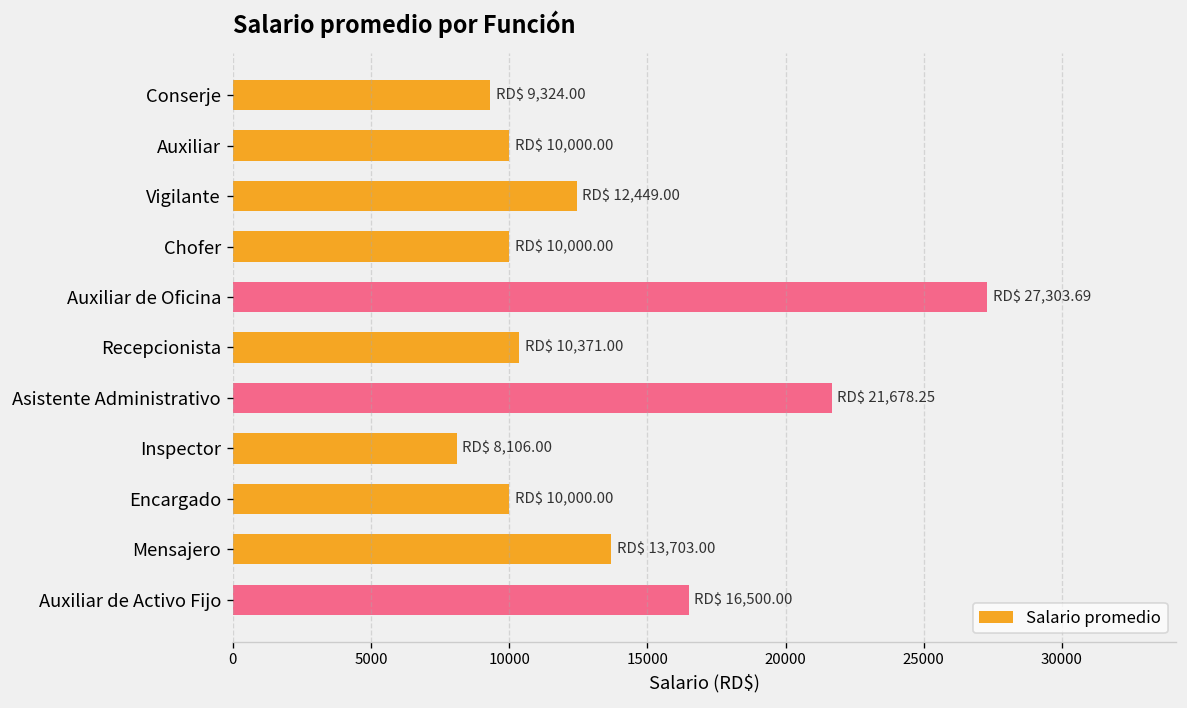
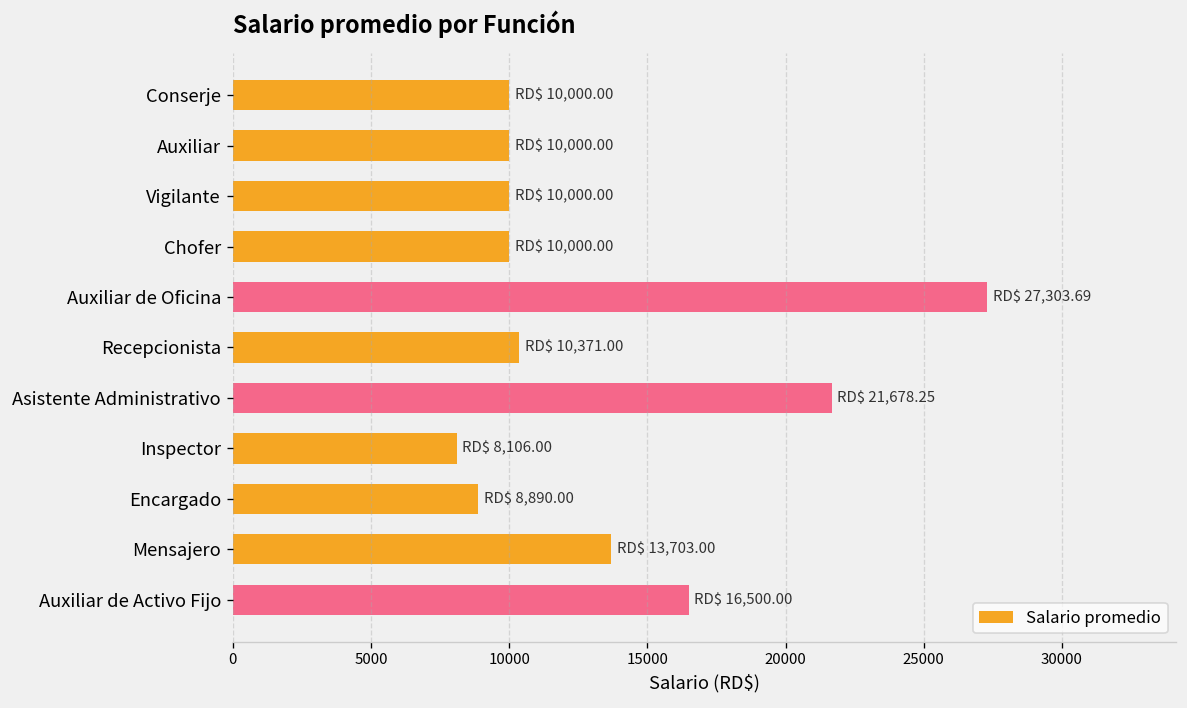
Conserje: 9,324.00 -> 10,000.00
Vigilante: 12,449.00 -> 10,000.00
Encargado: 10,000.00 -> 8,890.00
